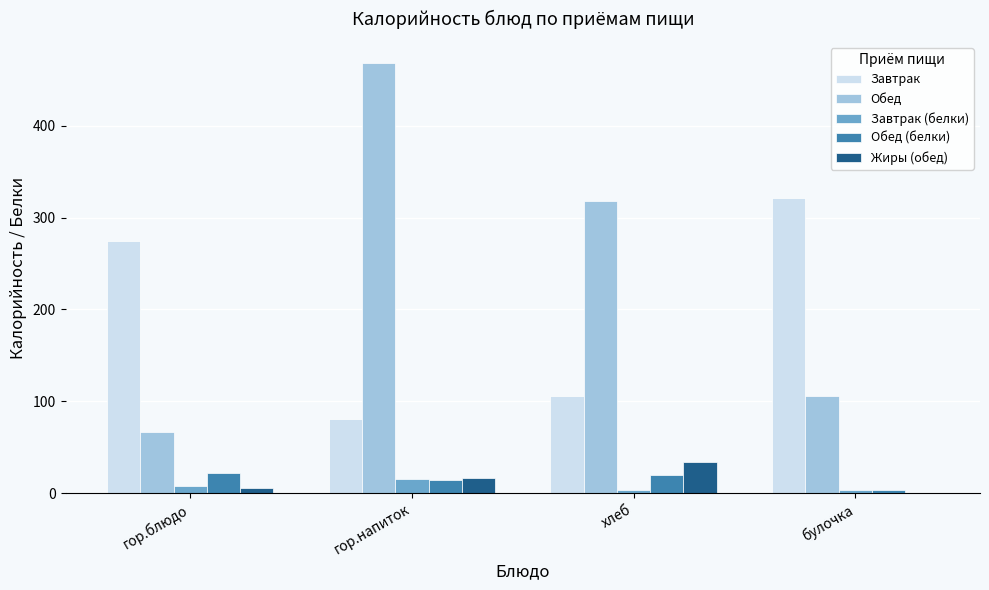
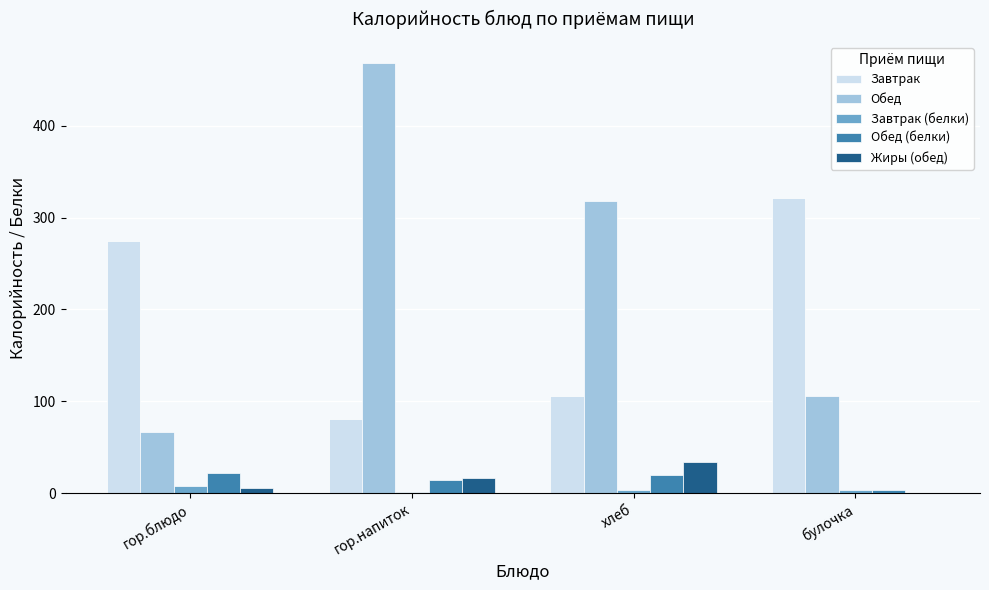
Завтрак (белки), гор.напиток: 20 -> 0
